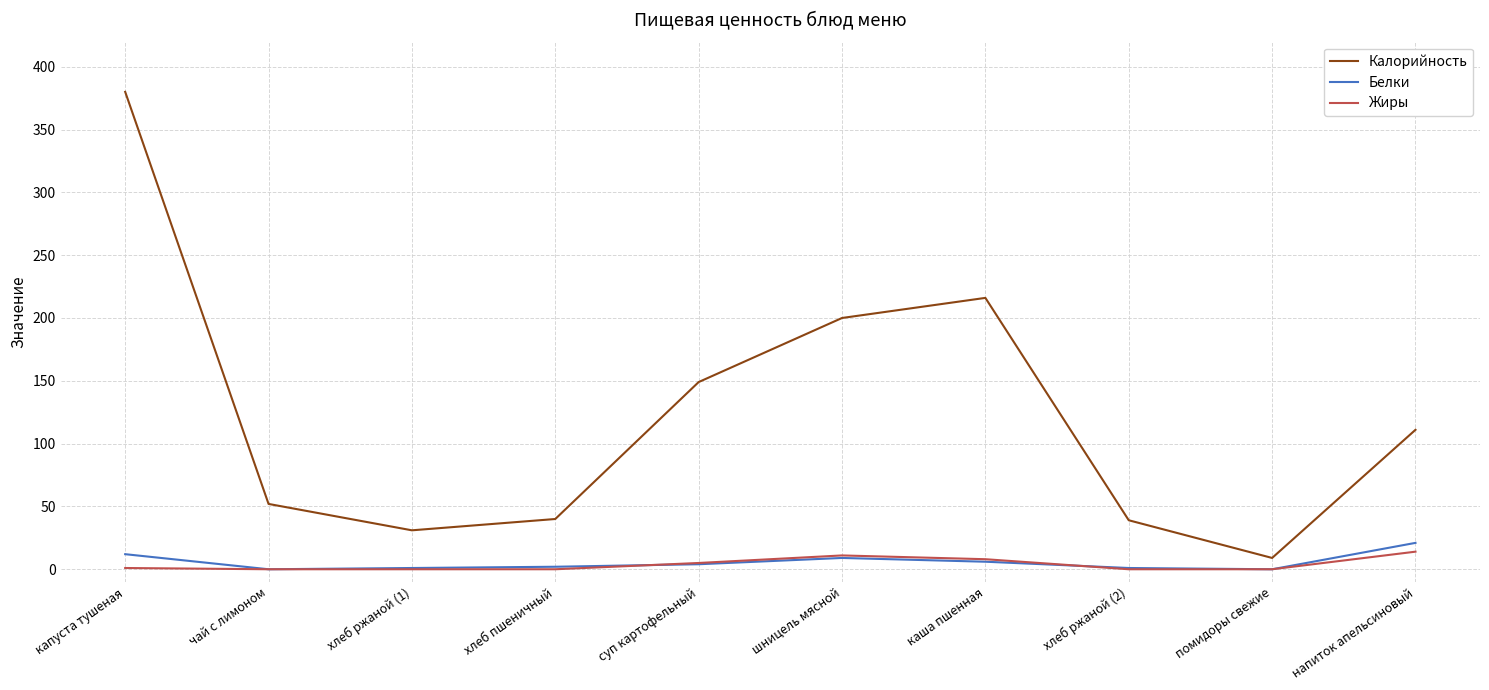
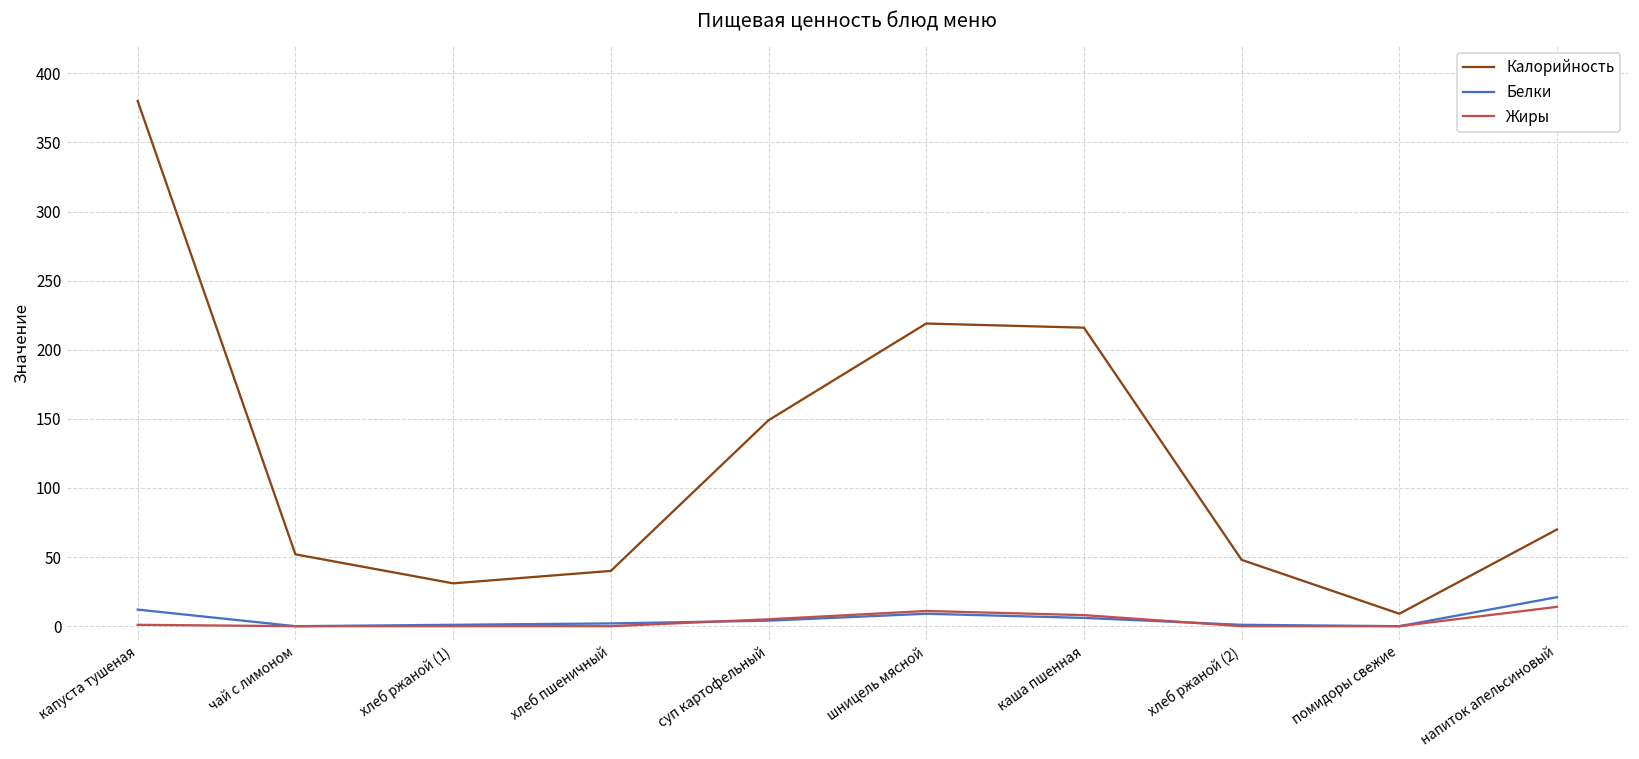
Калорийность, шницель мясной: 200 -> 219
Калорийность, хлеб ржаной (2): 39 -> 48
Калорийность, напиток апельсиновый: 111 -> 70
